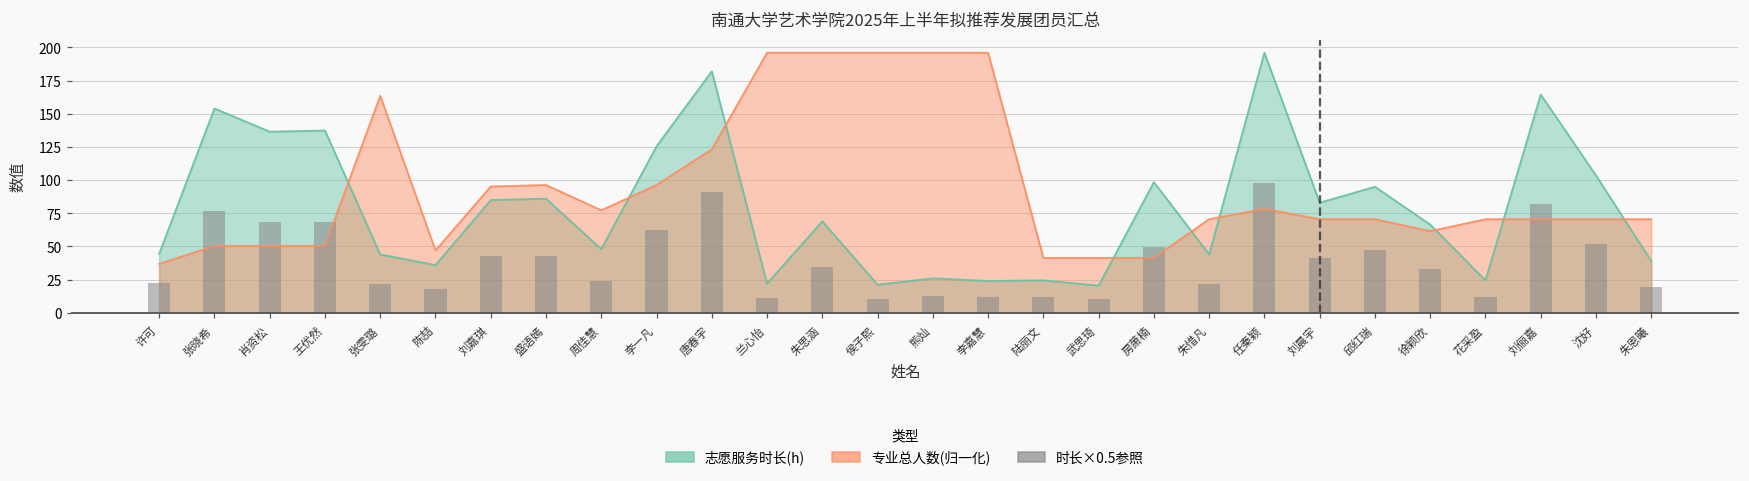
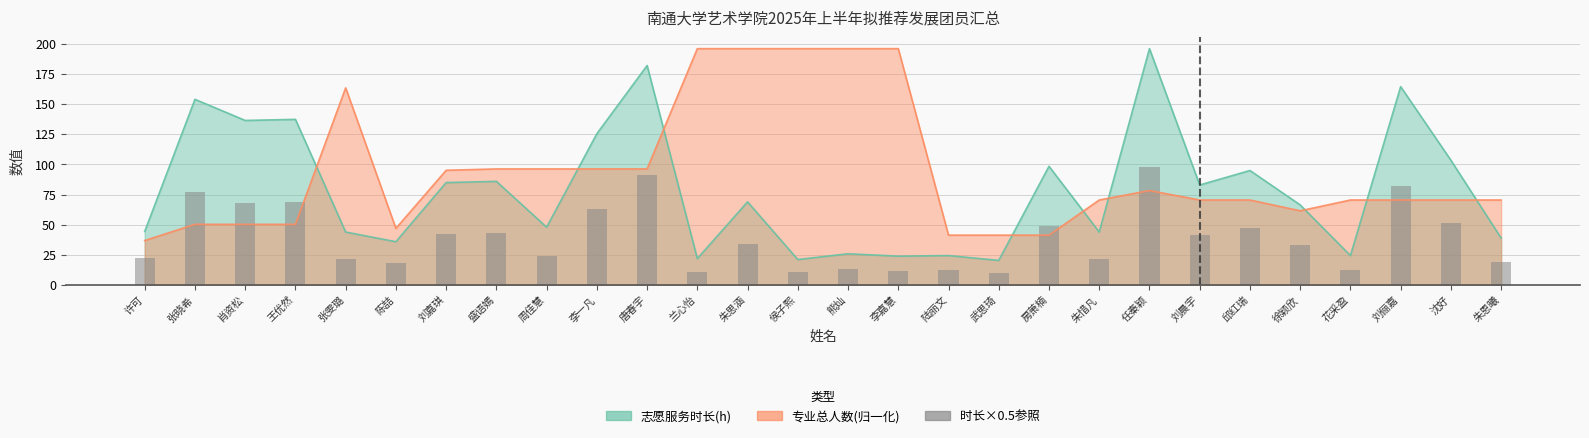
专业总人数(归一化), 周佳慧: 77 -> 96
专业总人数(归一化), 唐春宇: 123 -> 96
